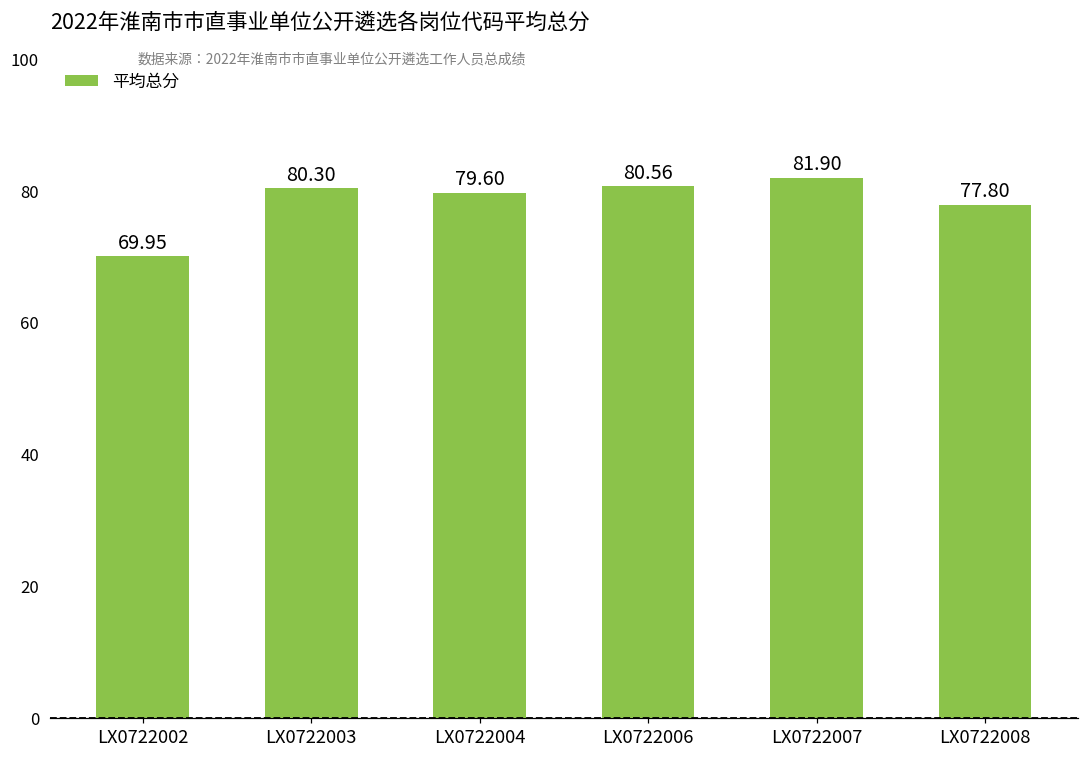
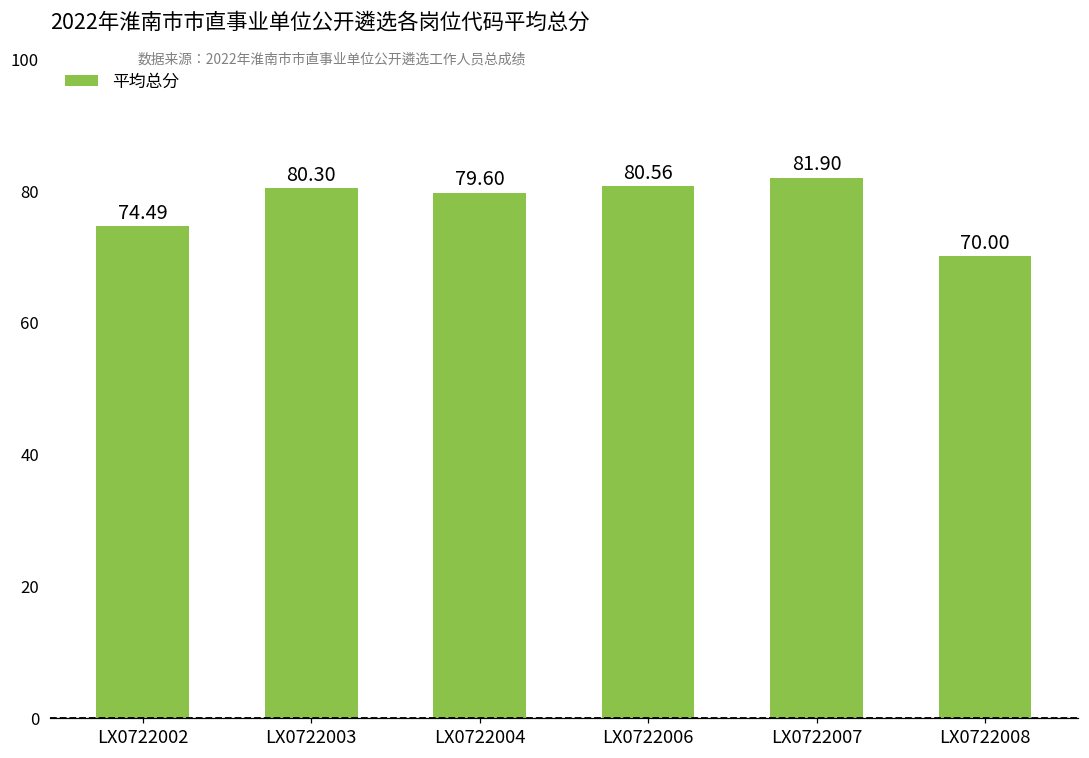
LX0722002: 69.95 -> 74.49
LX0722008: 77.80 -> 70.00
